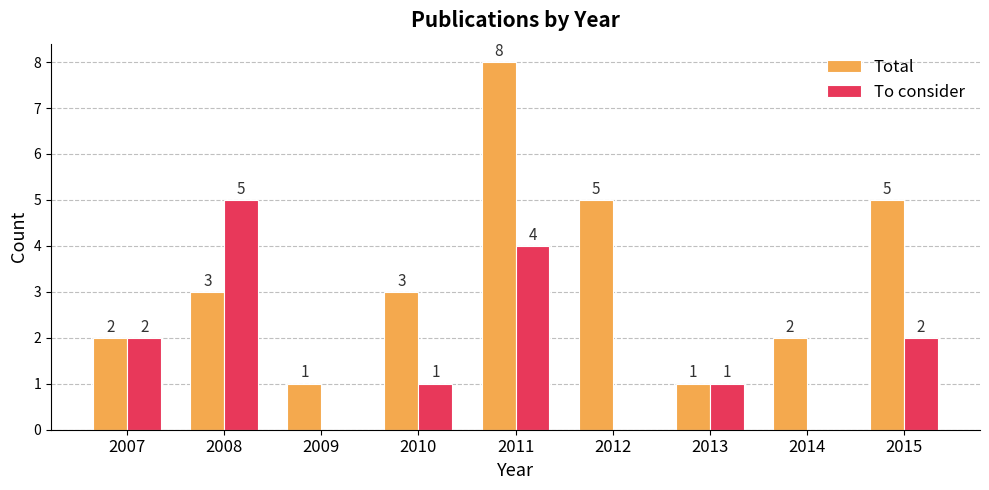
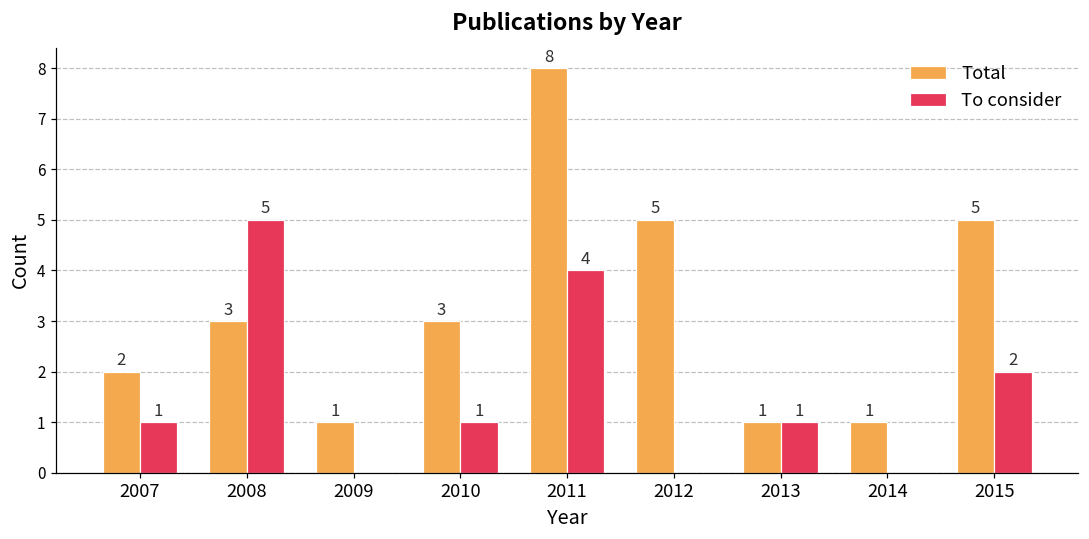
To consider, 2007: 2 -> 1
Total, 2014: 2 -> 1
